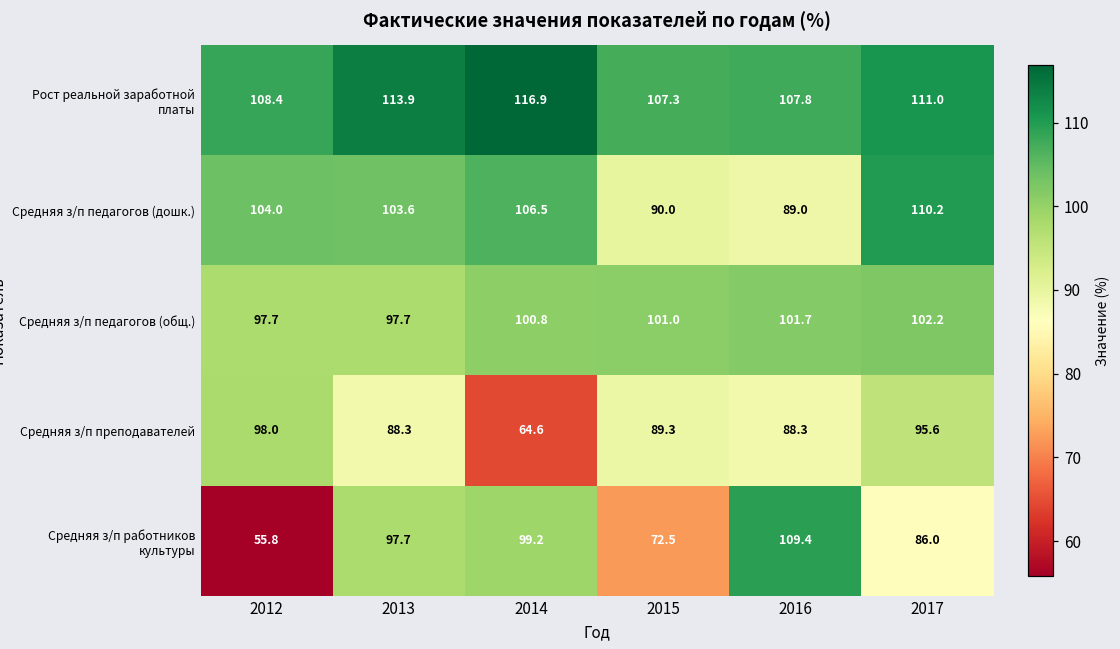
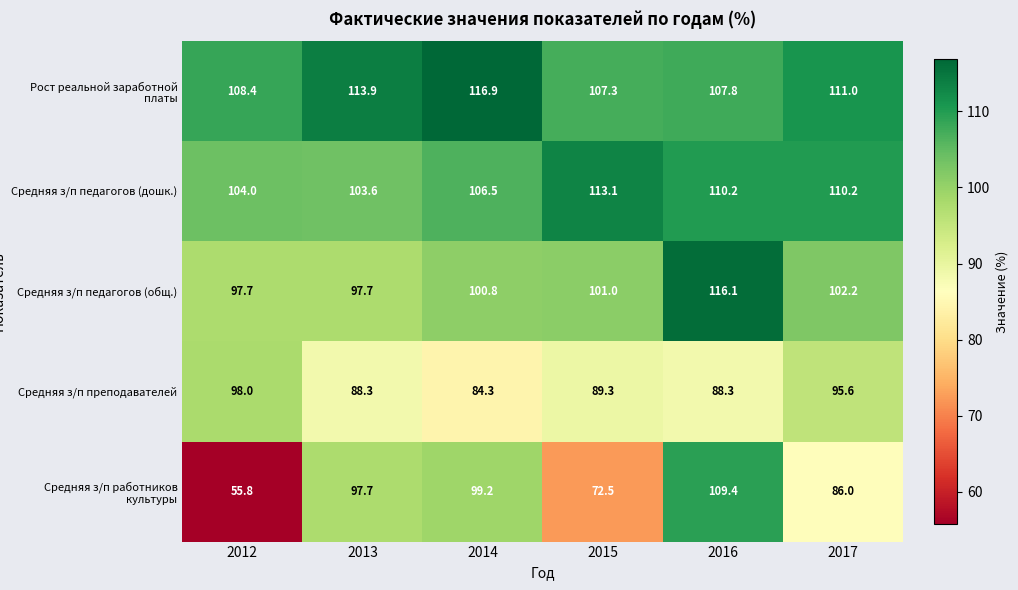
Средняя з/п педагогов (дошк.), 2015: 90.0 -> 113.1
Средняя з/п педагогов (дошк.), 2016: 89.0 -> 110.2
Средняя з/п педагогов (общ.), 2016: 101.7 -> 116.1
Средняя з/п преподавателей, 2014: 64.6 -> 84.3
